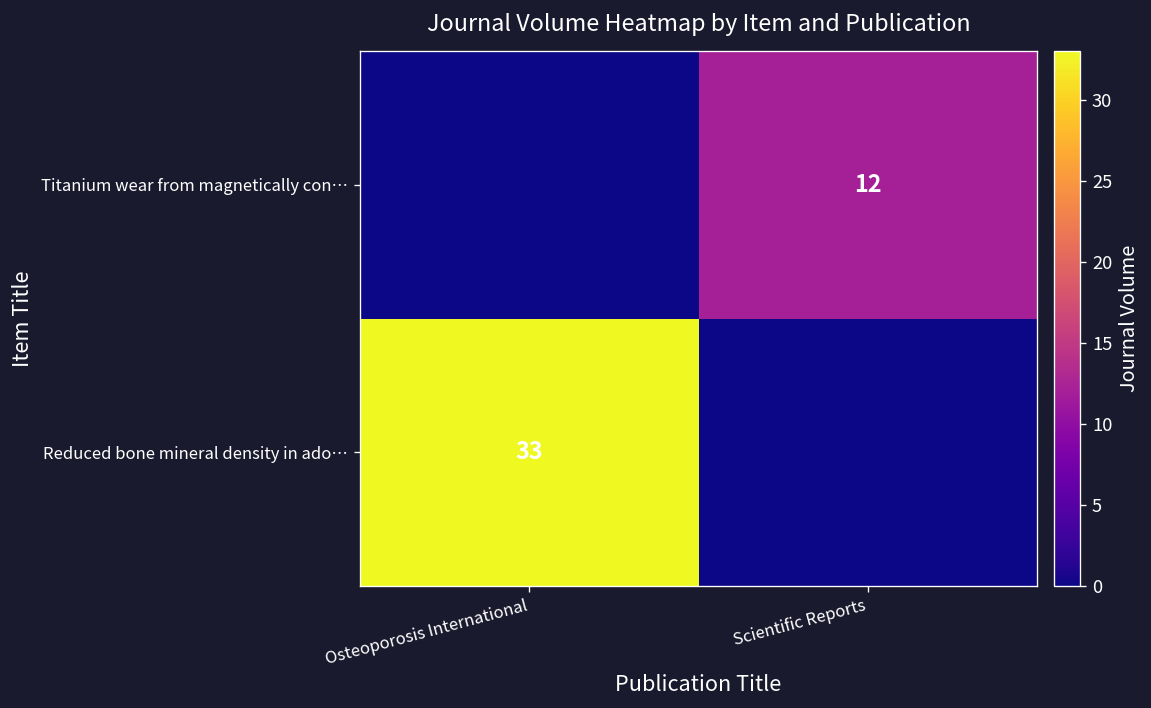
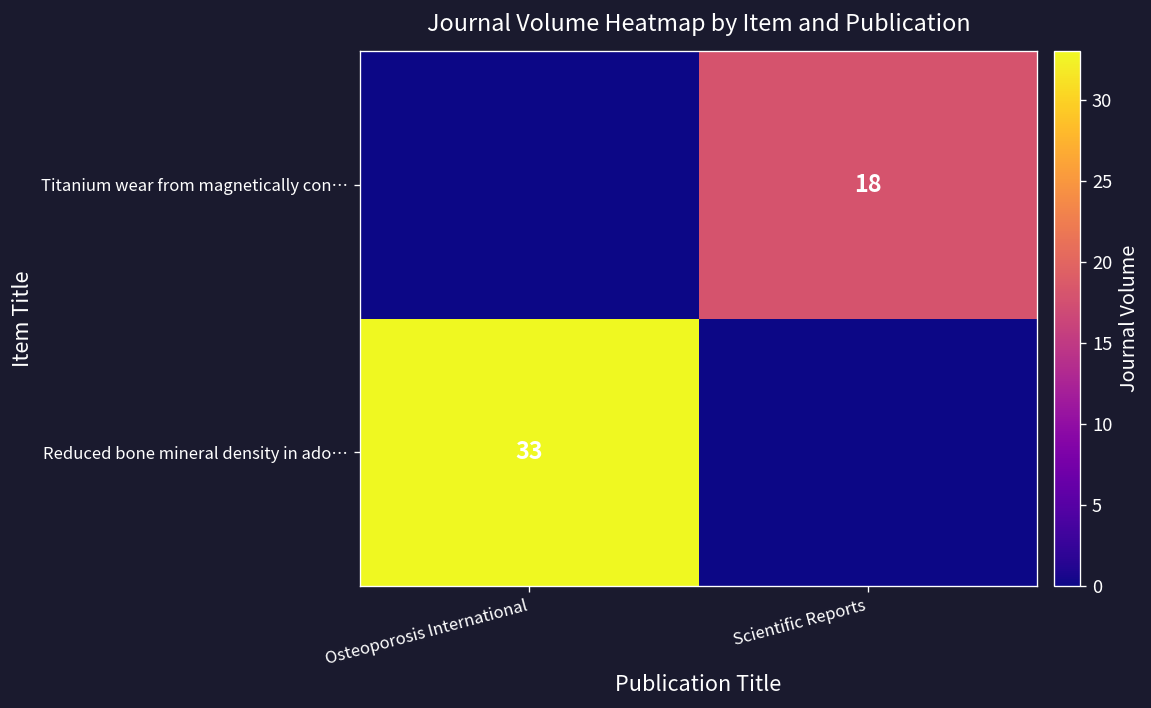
Titanium wear from magnetically con…, Scientific Reports: 12 -> 18
